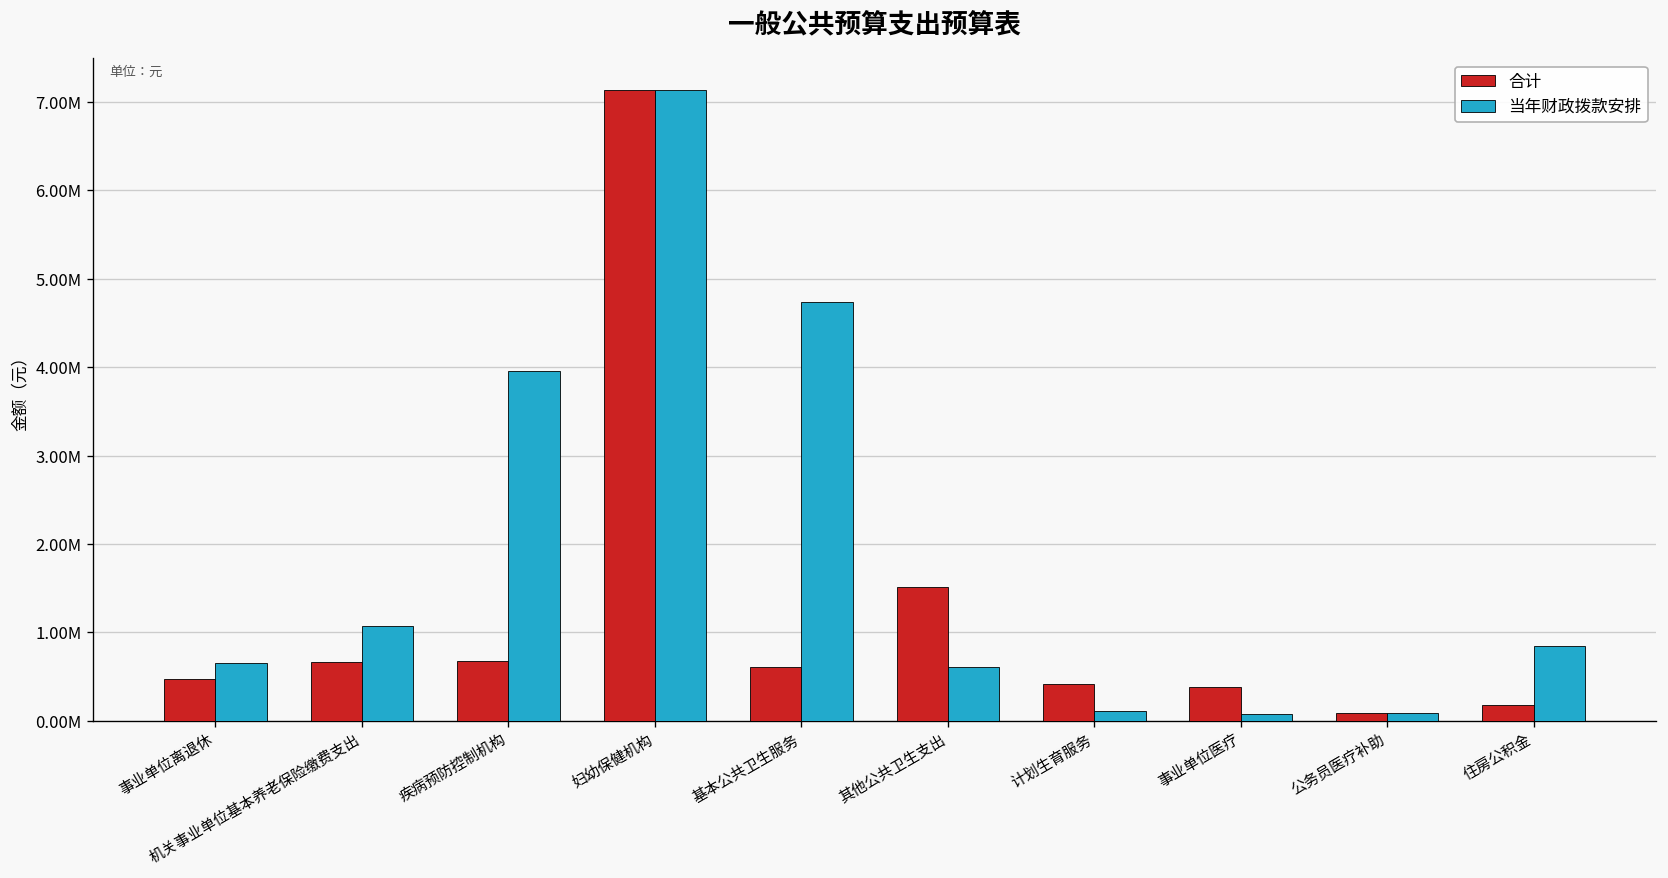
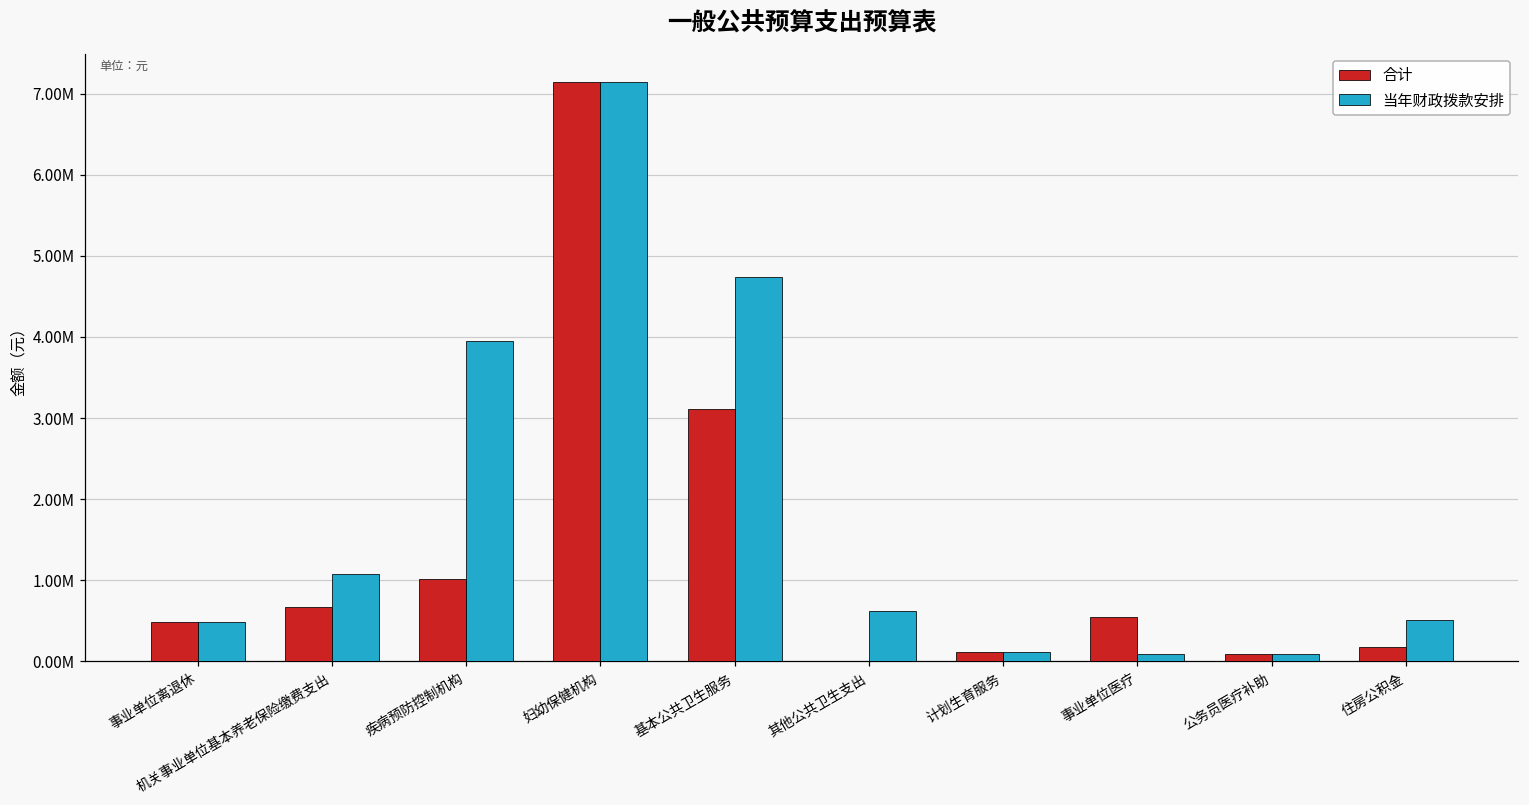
当年财政拨款安排, 事业单位离退休: 700000 -> 500000
合计, 疾病预防控制机构: 700000 -> 1000000
合计, 基本公共卫生服务: 600000 -> 3100000
合计, 其他公共卫生支出: 1500000 -> 0
合计, 计划生育服务: 400000 -> 100000
合计, 事业单位医疗: 400000 -> 500000
当年财政拨款安排, 住房公积金: 900000 -> 500000
